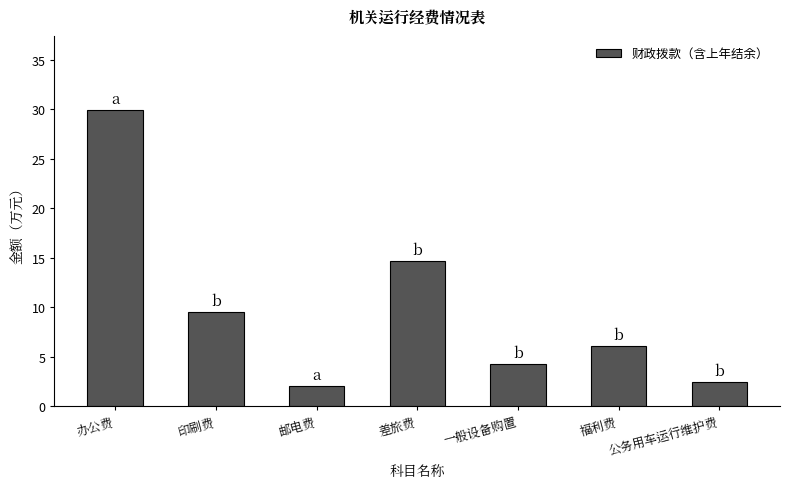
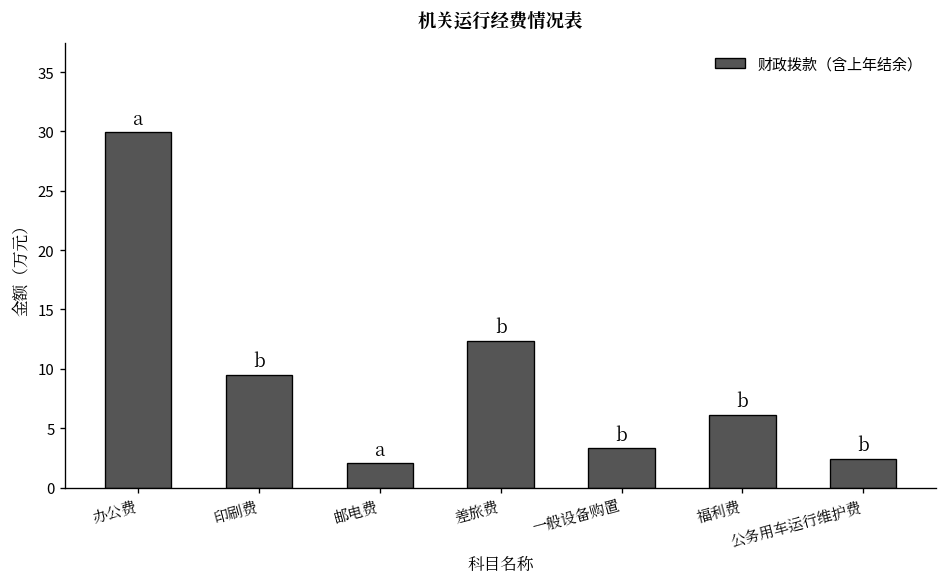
差旅费: 15 -> 12
一般设备购置: 4 -> 3
